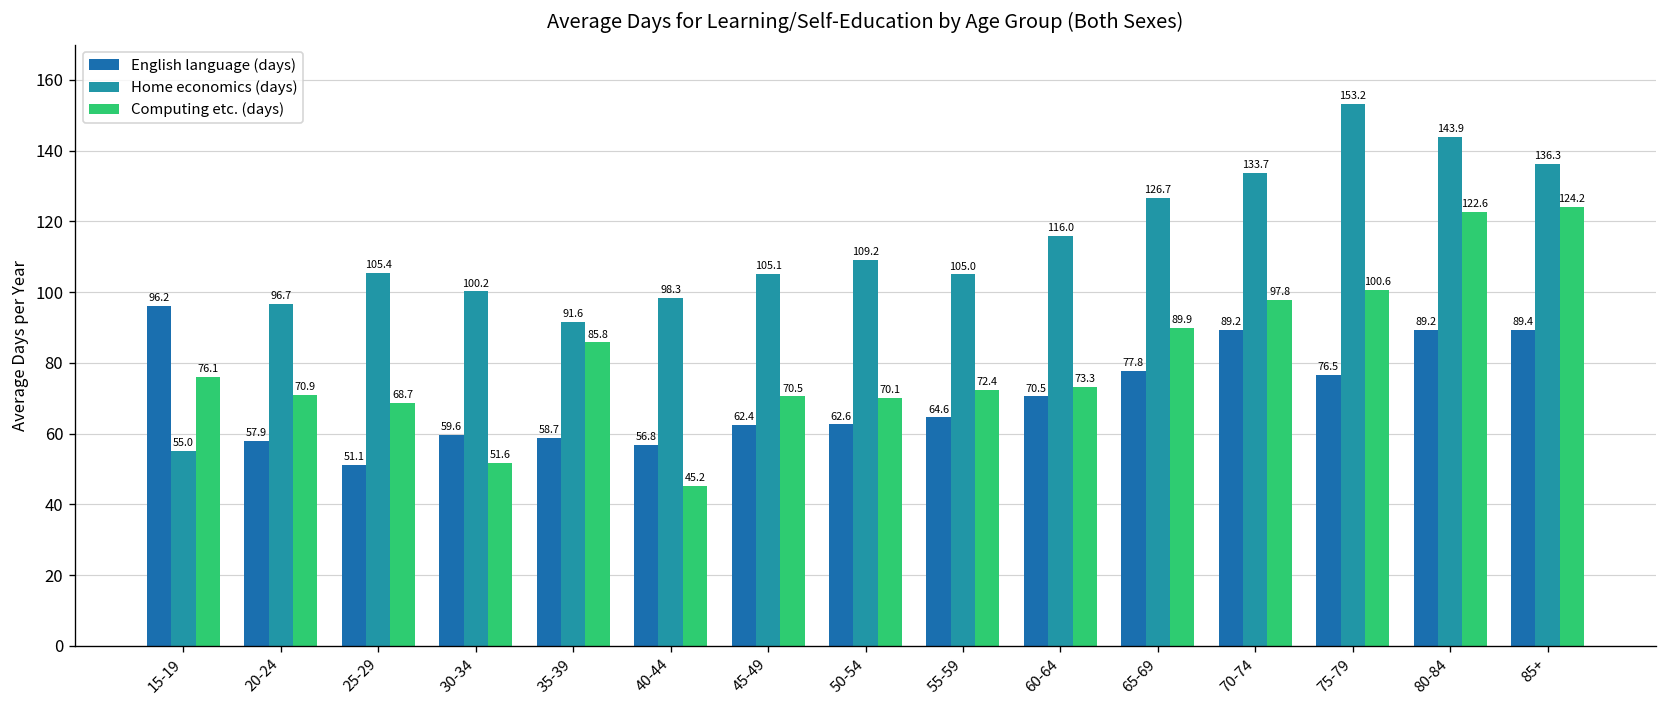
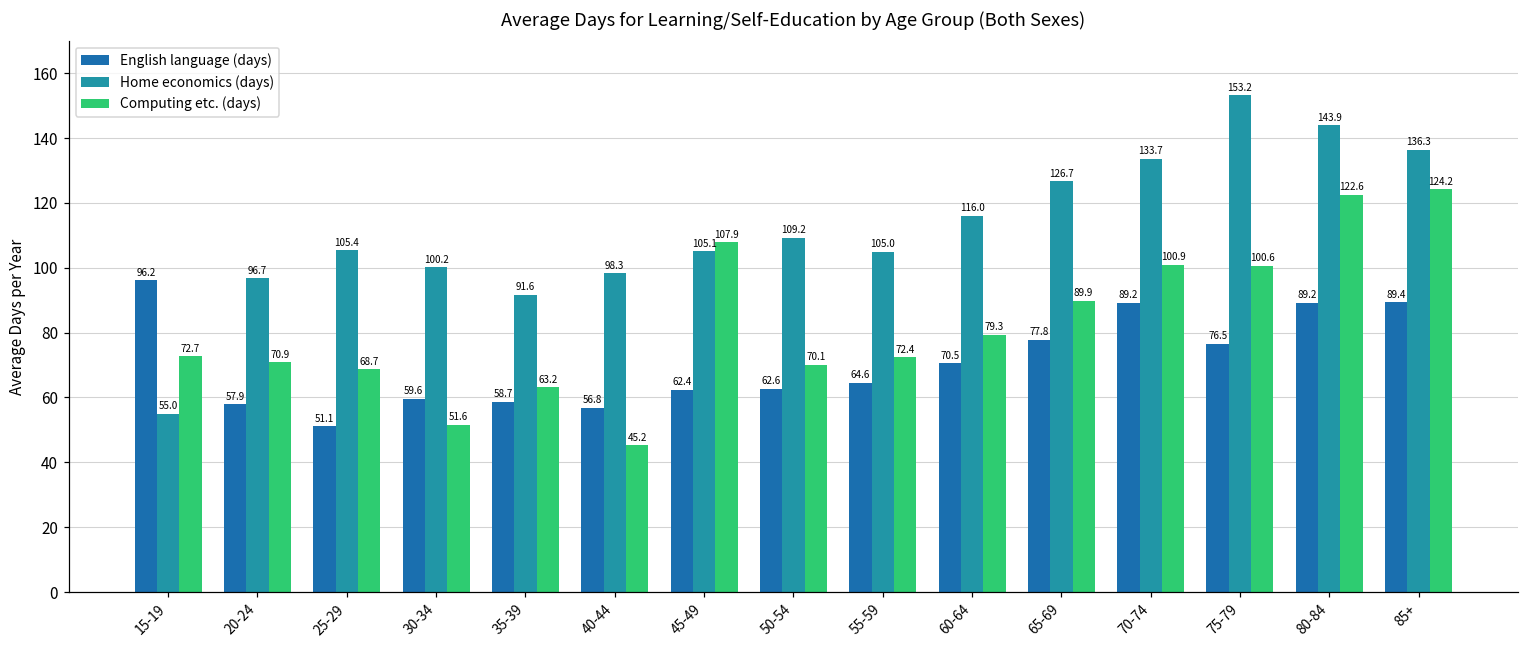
Computing etc. (days), 15-19: 76.1 -> 72.7
Computing etc. (days), 35-39: 85.8 -> 63.2
Computing etc. (days), 45-49: 70.5 -> 107.9
Computing etc. (days), 60-64: 73.3 -> 79.3
Computing etc. (days), 70-74: 97.8 -> 100.9
